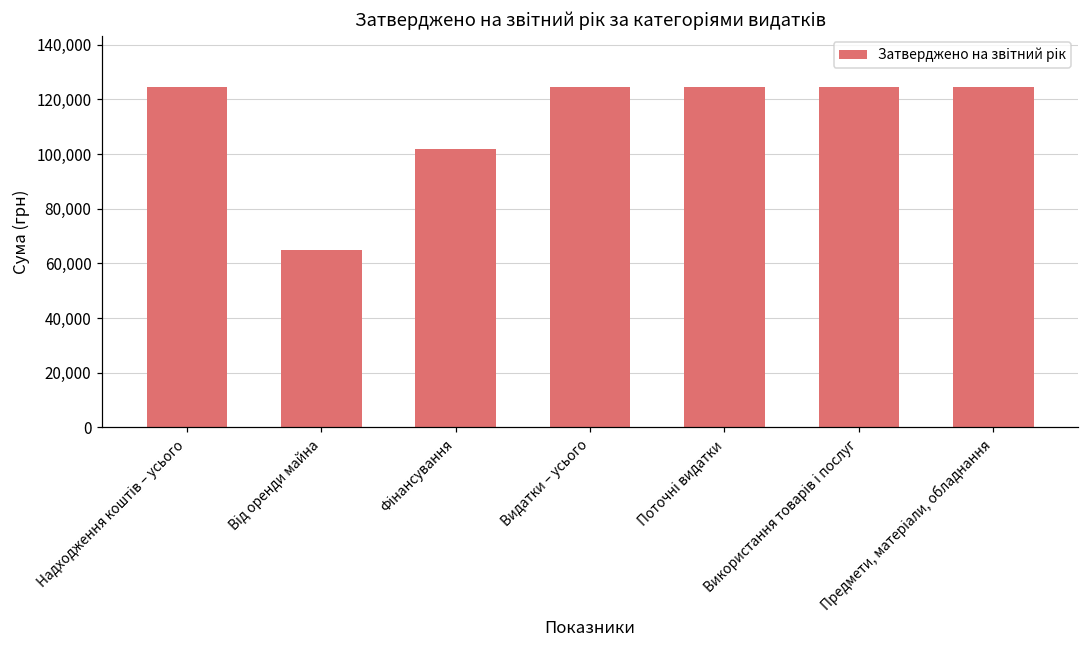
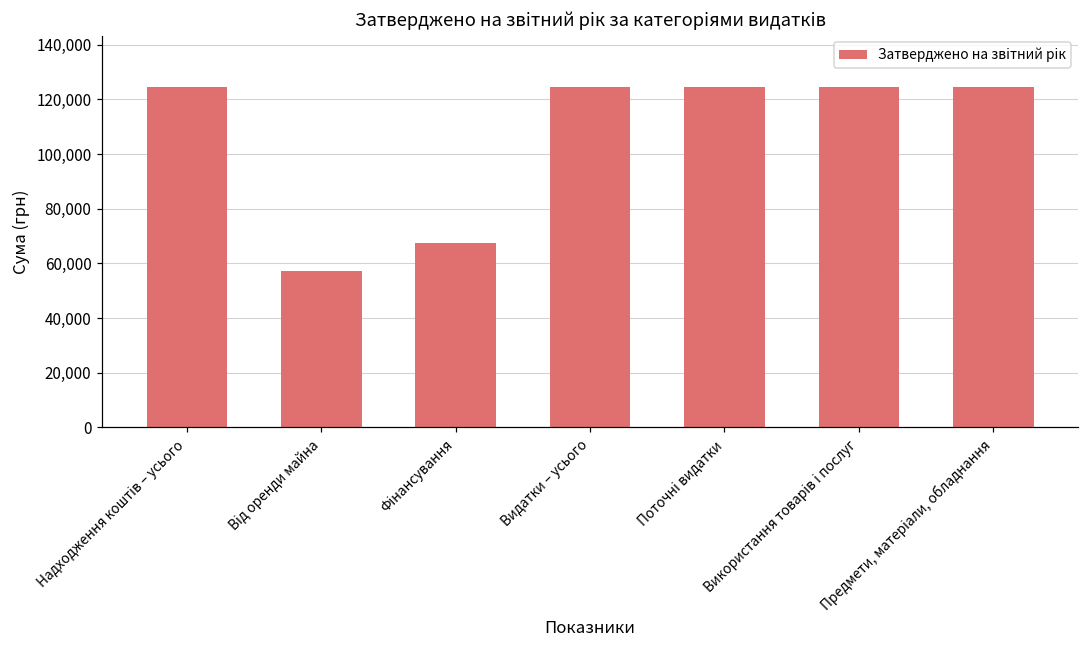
Від оренди майна: 65,000 -> 57,000
Фінансування: 102,000 -> 67,000
